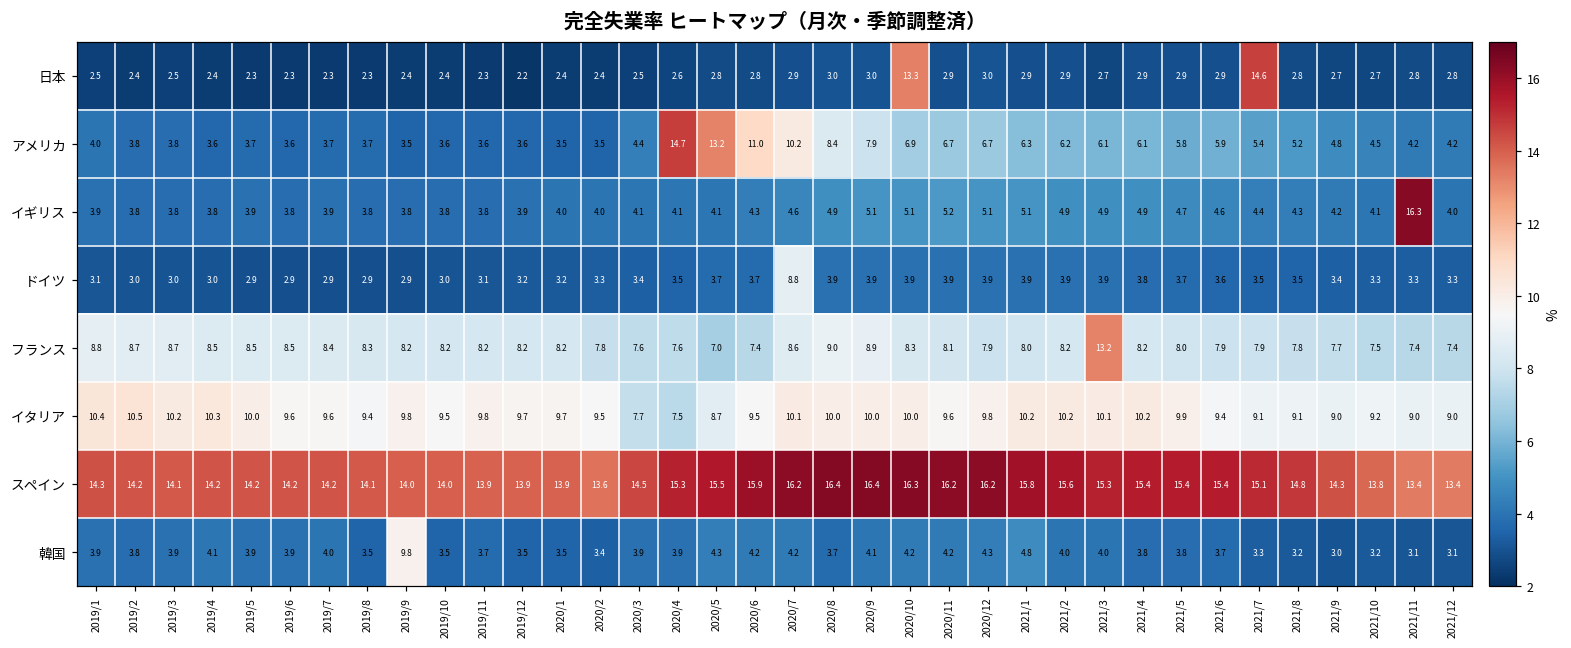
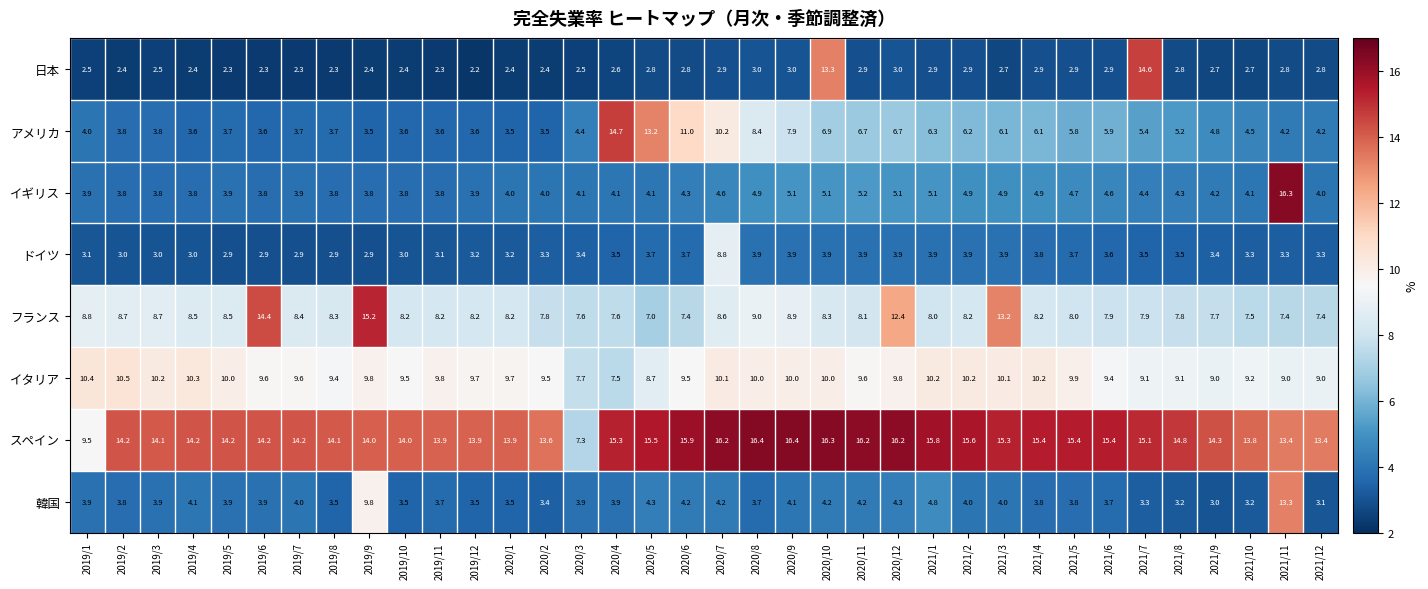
フランス, 2019/6: 8.5 -> 14.4
フランス, 2019/9: 8.2 -> 15.2
フランス, 2020/12: 7.9 -> 12.4
スペイン, 2019/1: 14.3 -> 9.5
スペイン, 2020/3: 14.5 -> 7.3
韓国, 2021/11: 3.1 -> 13.3
